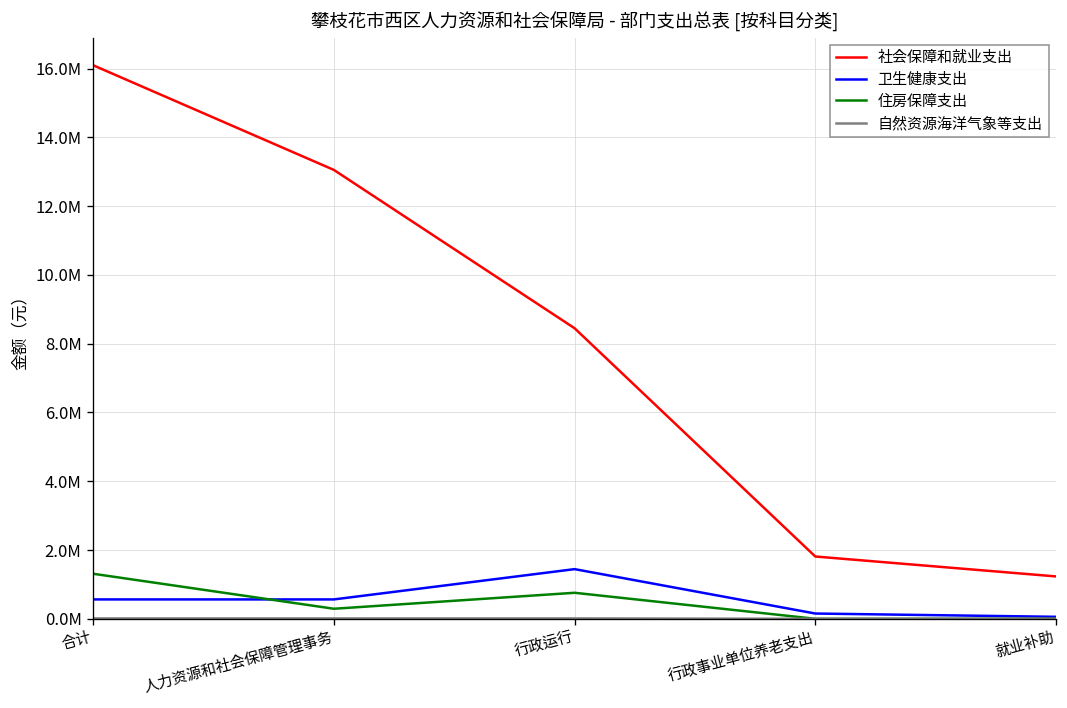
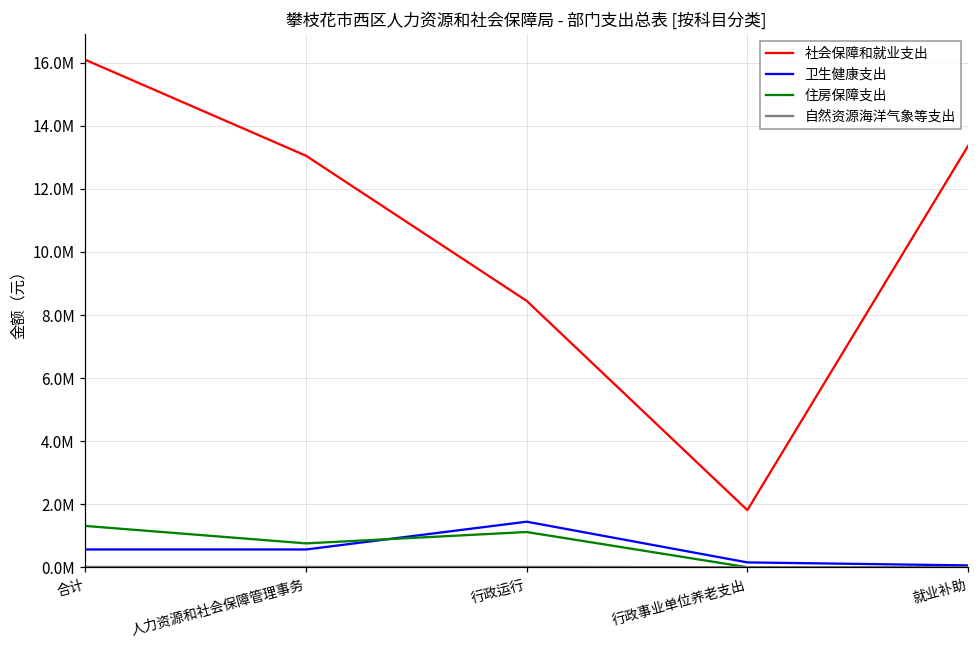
住房保障支出, 人力资源和社会保障管理事务: 300000 -> 800000
住房保障支出, 行政运行: 800000 -> 1100000
社会保障和就业支出, 就业补助: 1200000 -> 13400000
